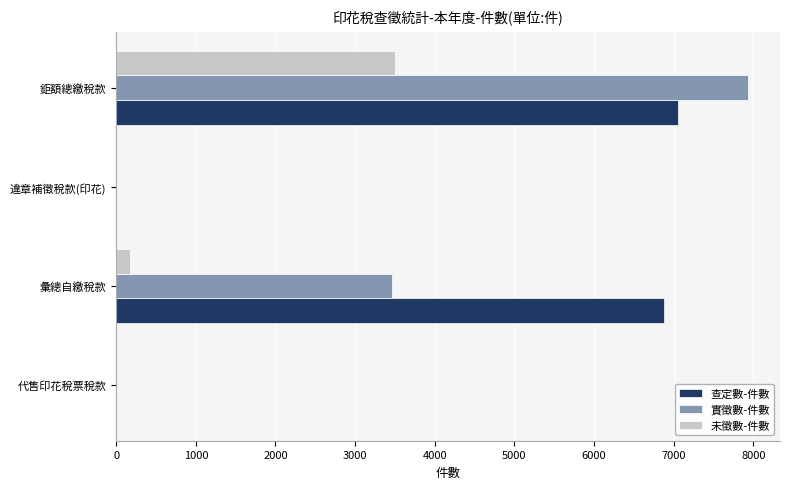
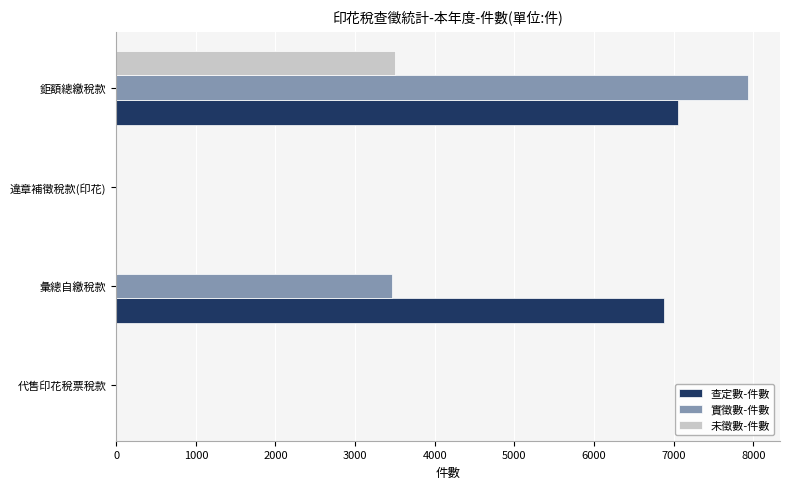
未徵數-件數, 彙總自繳稅款: 200 -> 0
